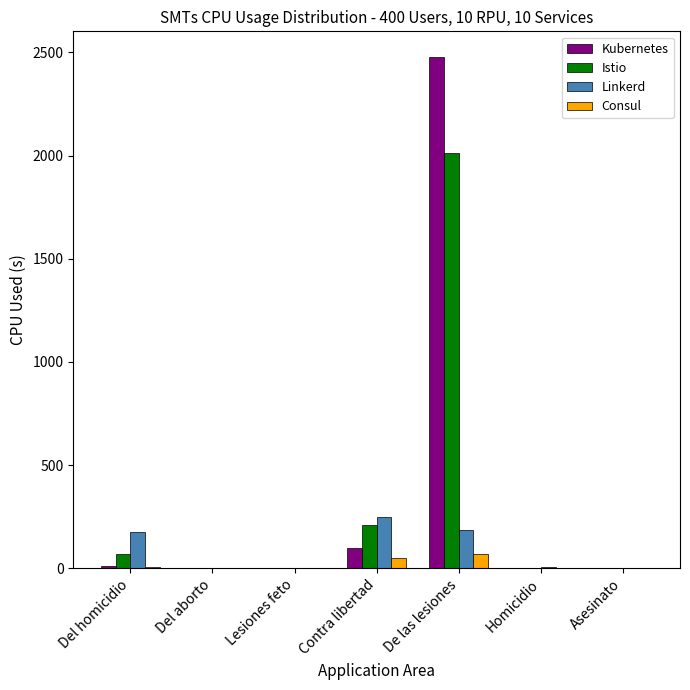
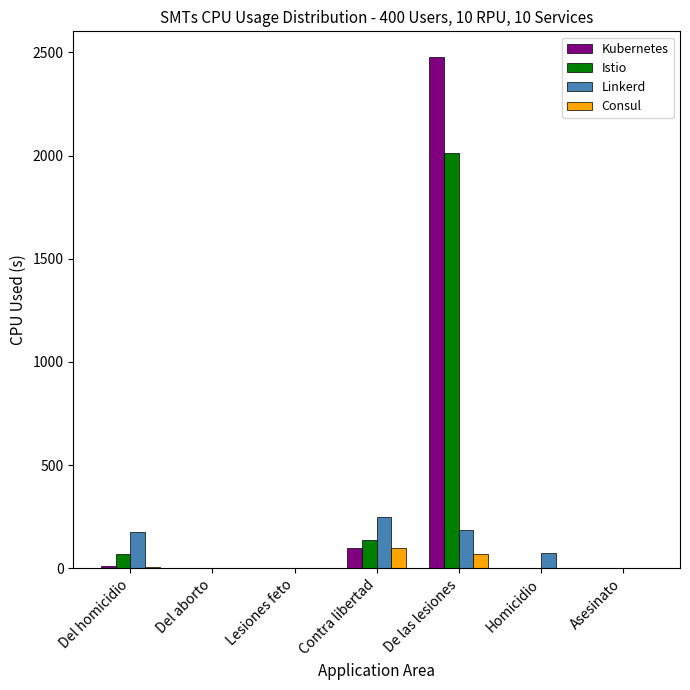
Istio, Contra libertad: 210 -> 140
Consul, Contra libertad: 50 -> 100
Linkerd, Homicidio: 0 -> 80
